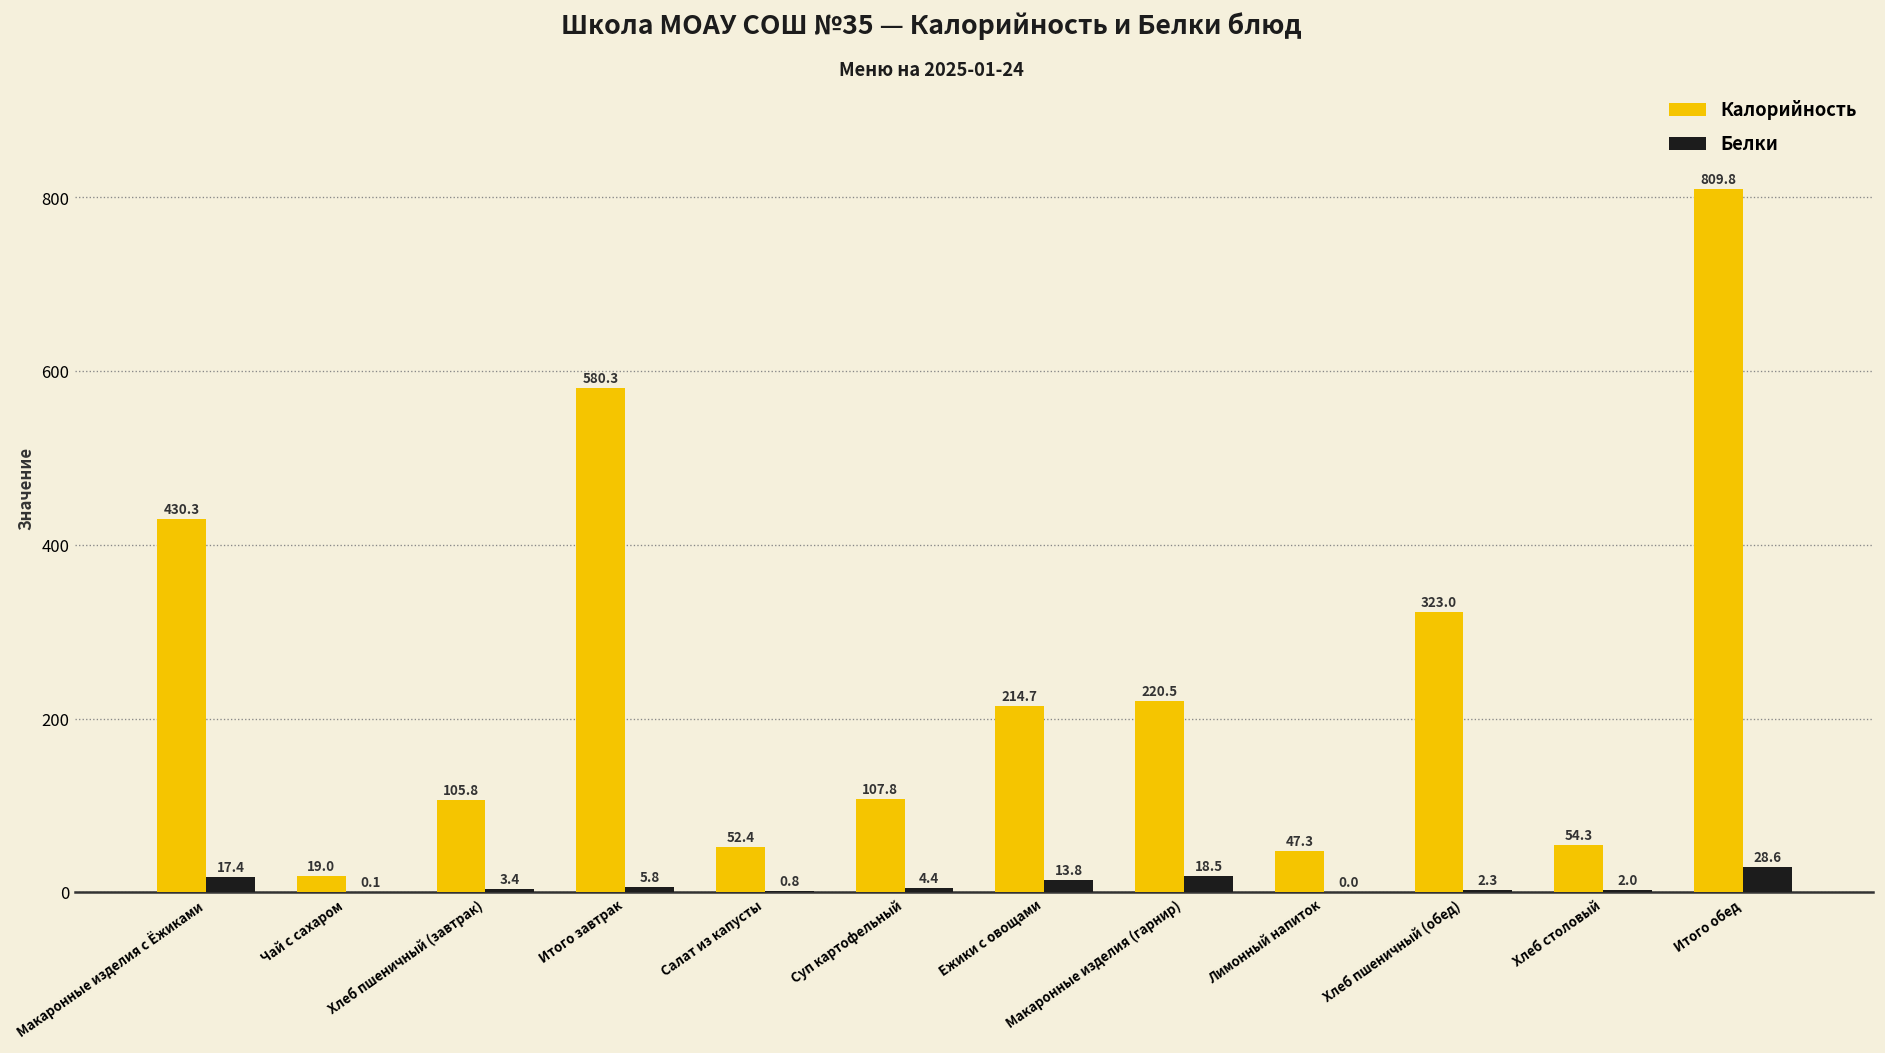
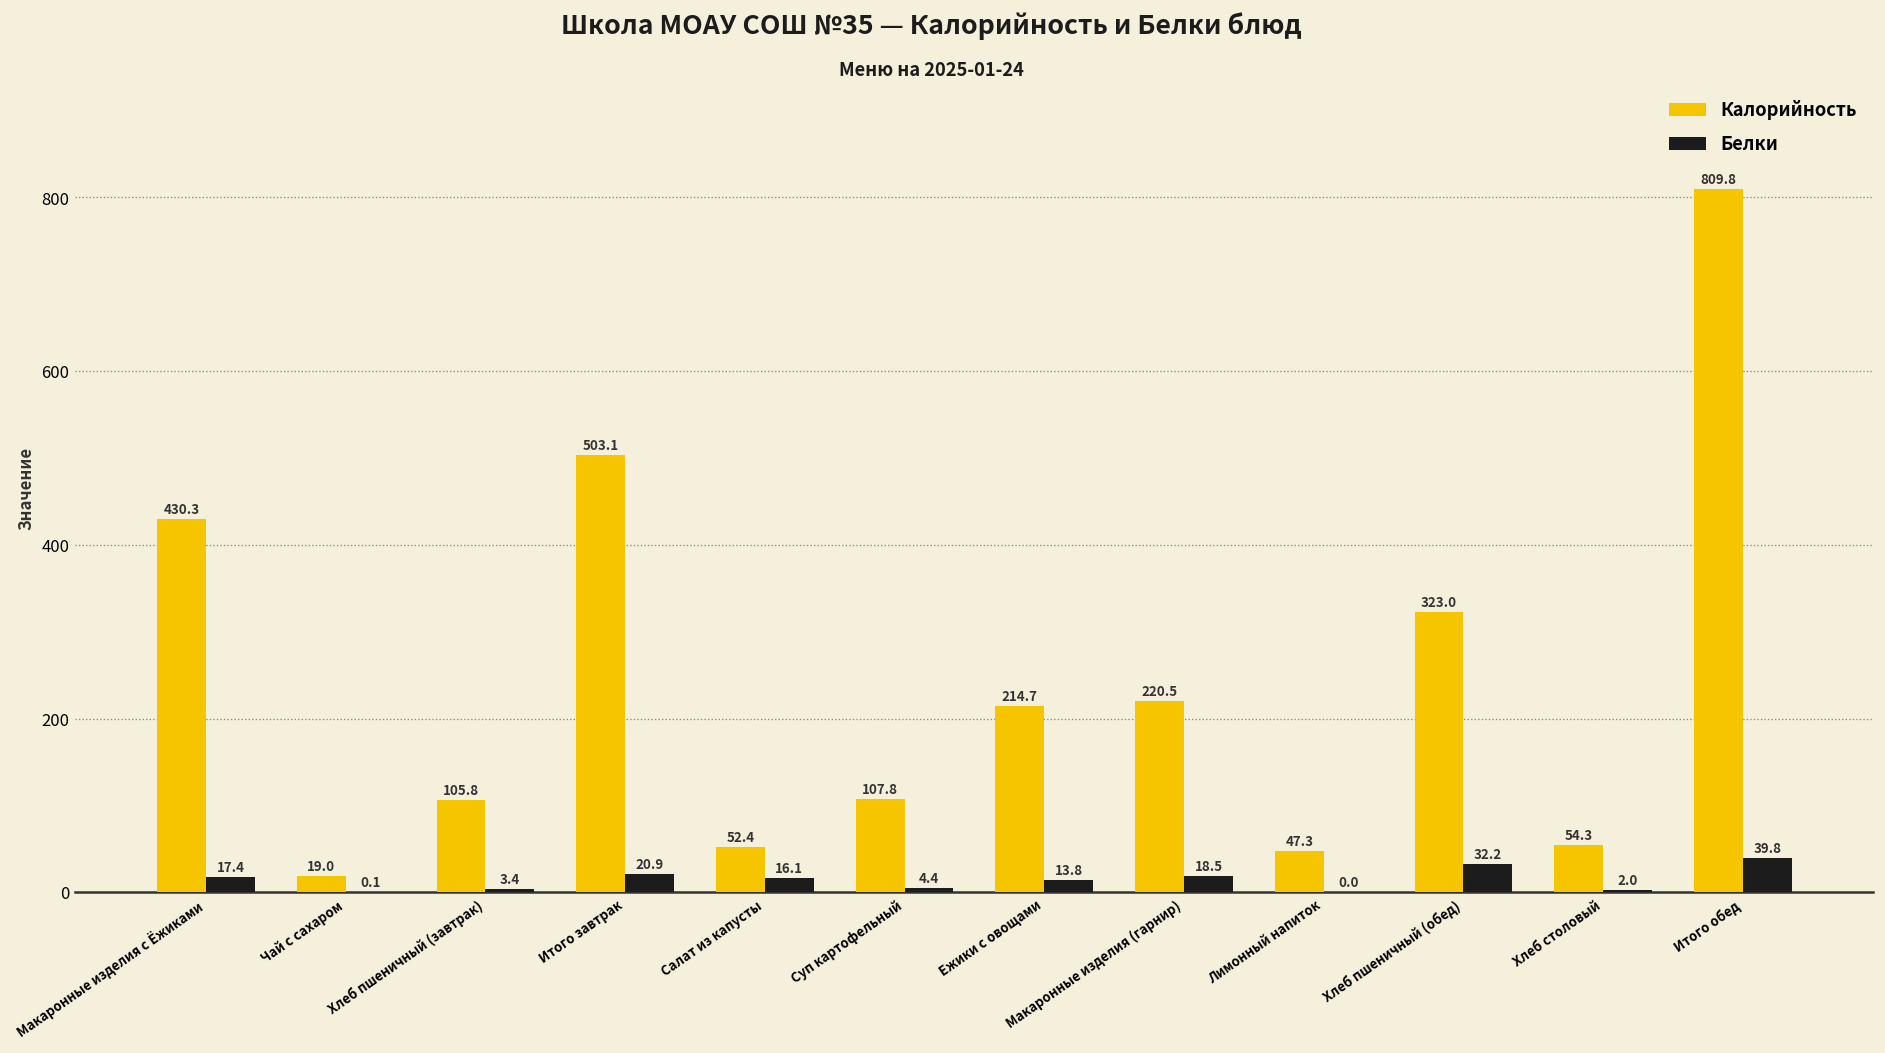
Калорийность, Итого завтрак: 580.3 -> 503.1
Белки, Итого завтрак: 5.8 -> 20.9
Белки, Салат из капусты: 0.8 -> 16.1
Белки, Хлеб пшеничный (обед): 2.3 -> 32.2
Белки, Итого обед: 28.6 -> 39.8
